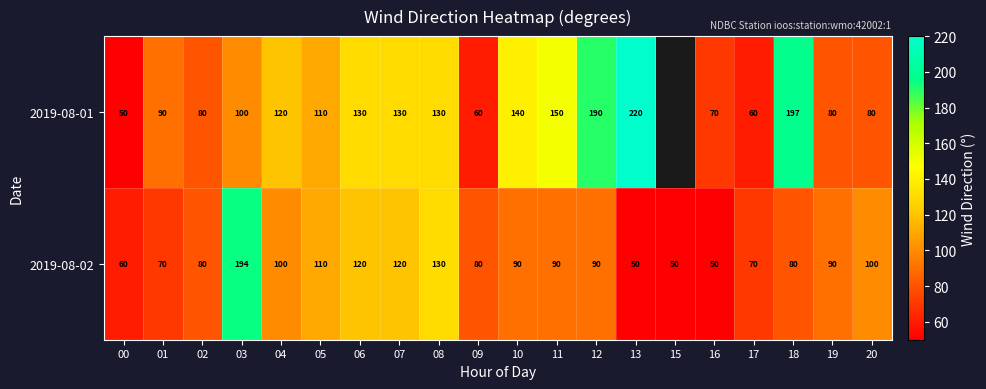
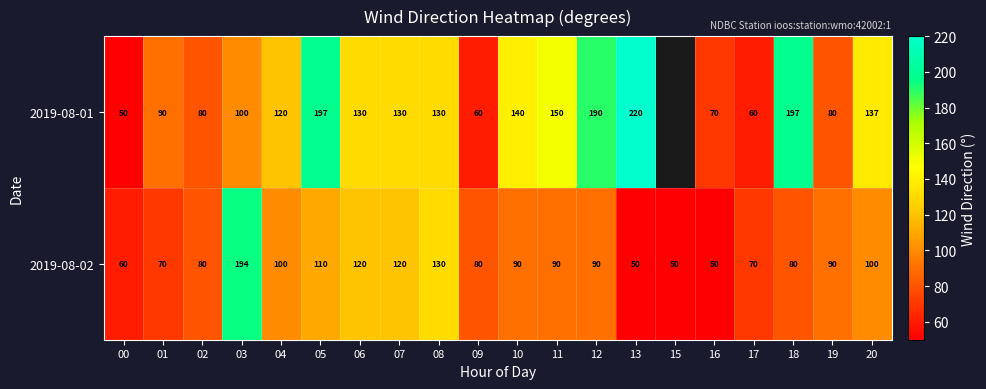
2019-08-01, 05: 110 -> 197
2019-08-01, 20: 80 -> 137
